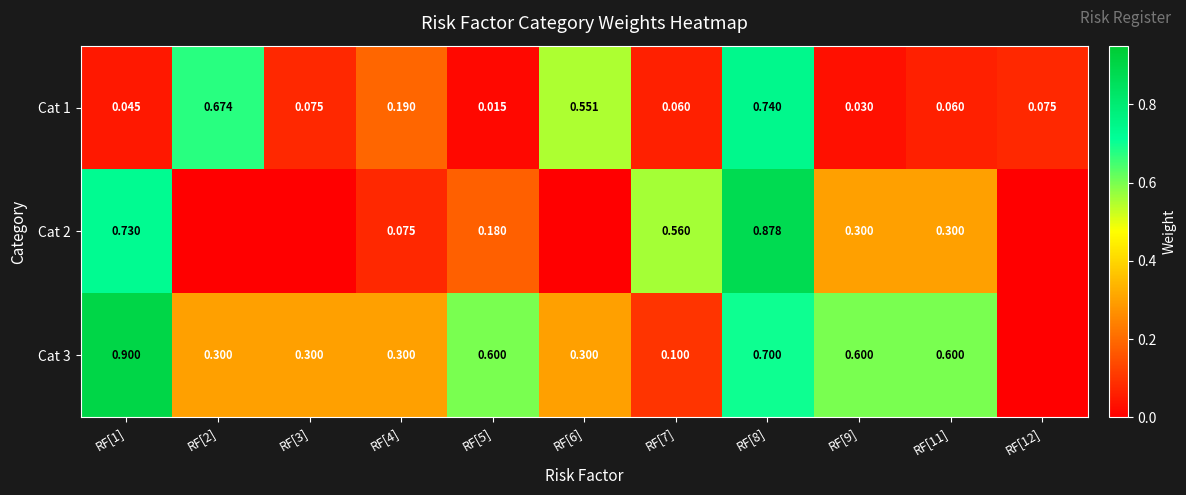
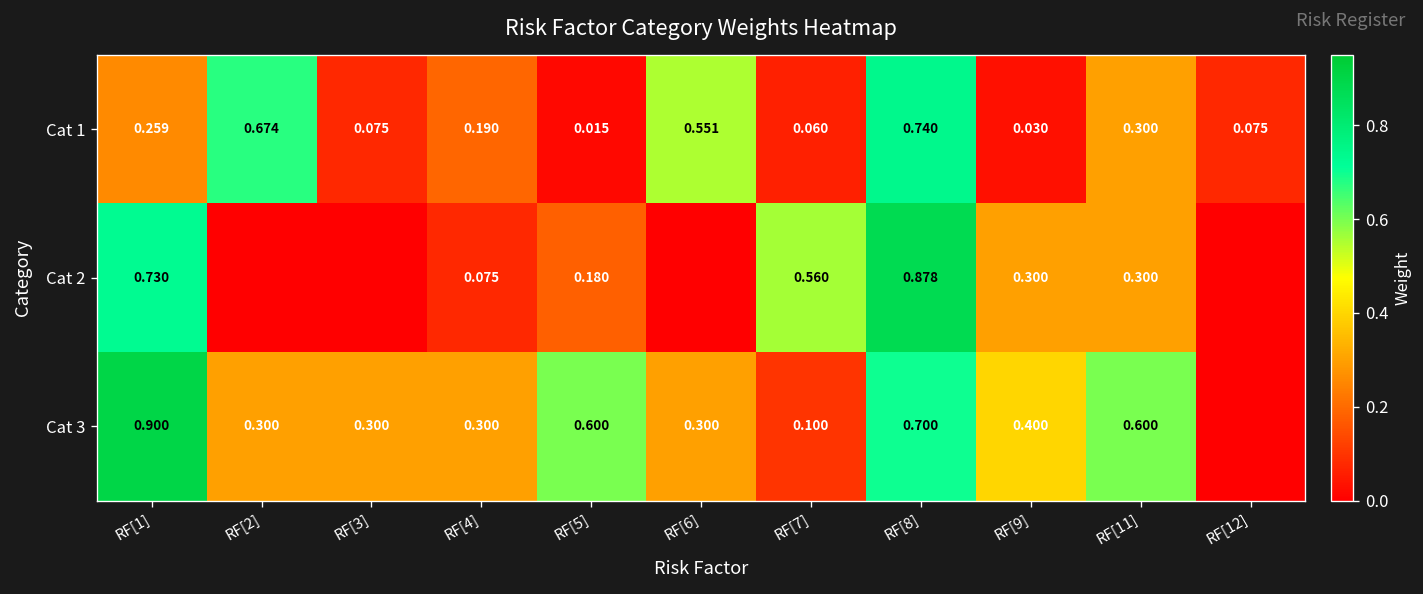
Cat 1, RF[1]: 0.045 -> 0.259
Cat 1, RF[11]: 0.060 -> 0.300
Cat 3, RF[9]: 0.600 -> 0.400
